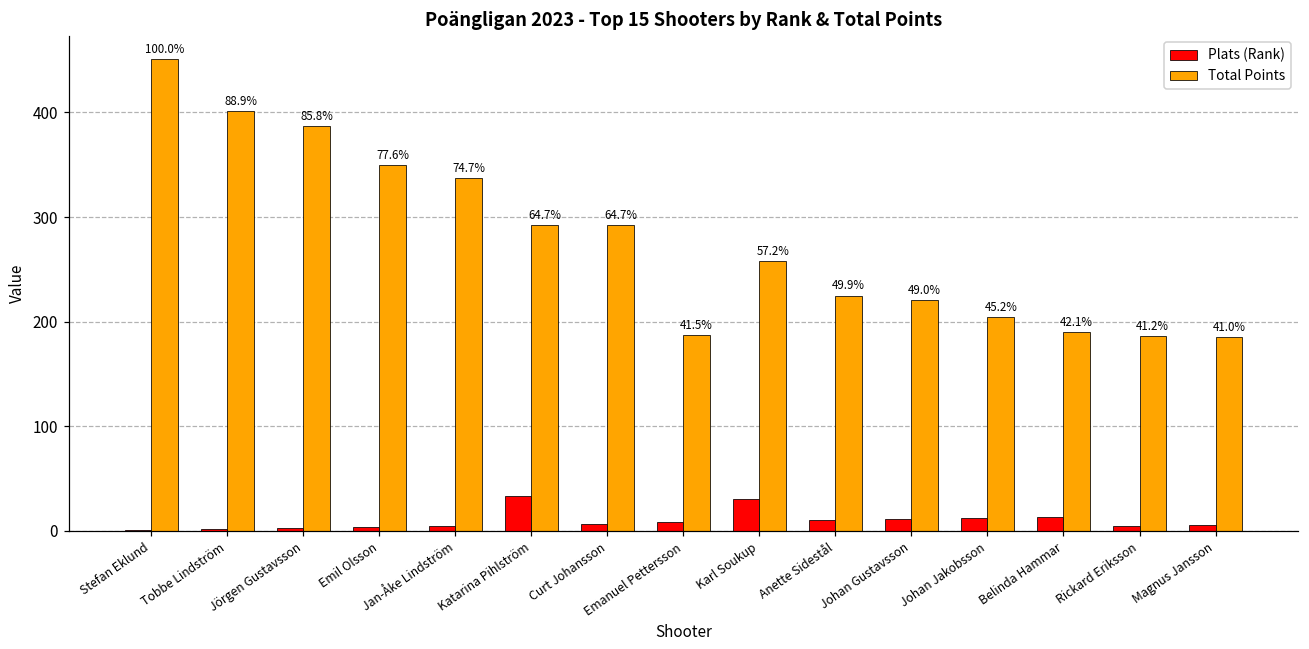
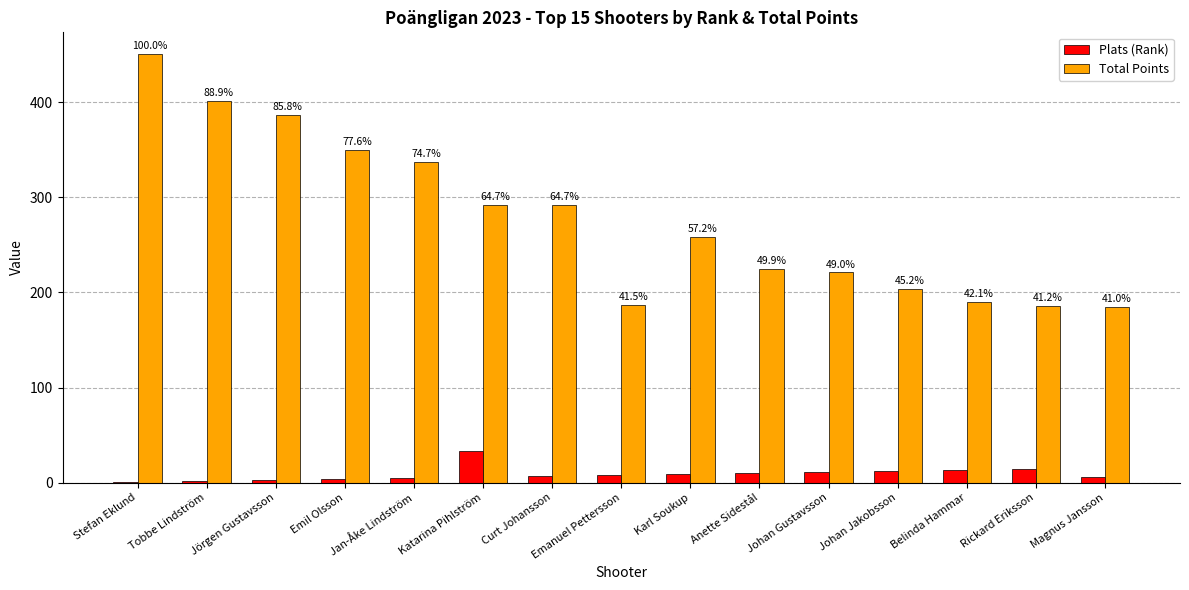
Plats (Rank), Karl Soukup: 30 -> 10
Plats (Rank), Rickard Eriksson: 5 -> 14
